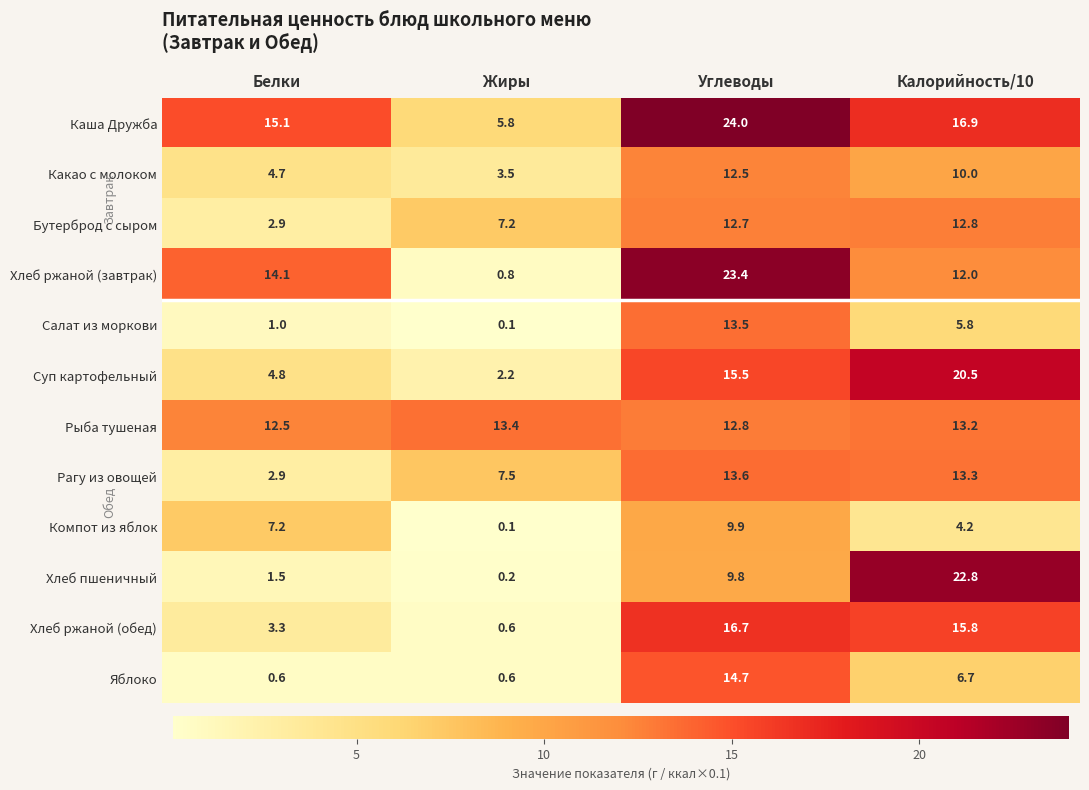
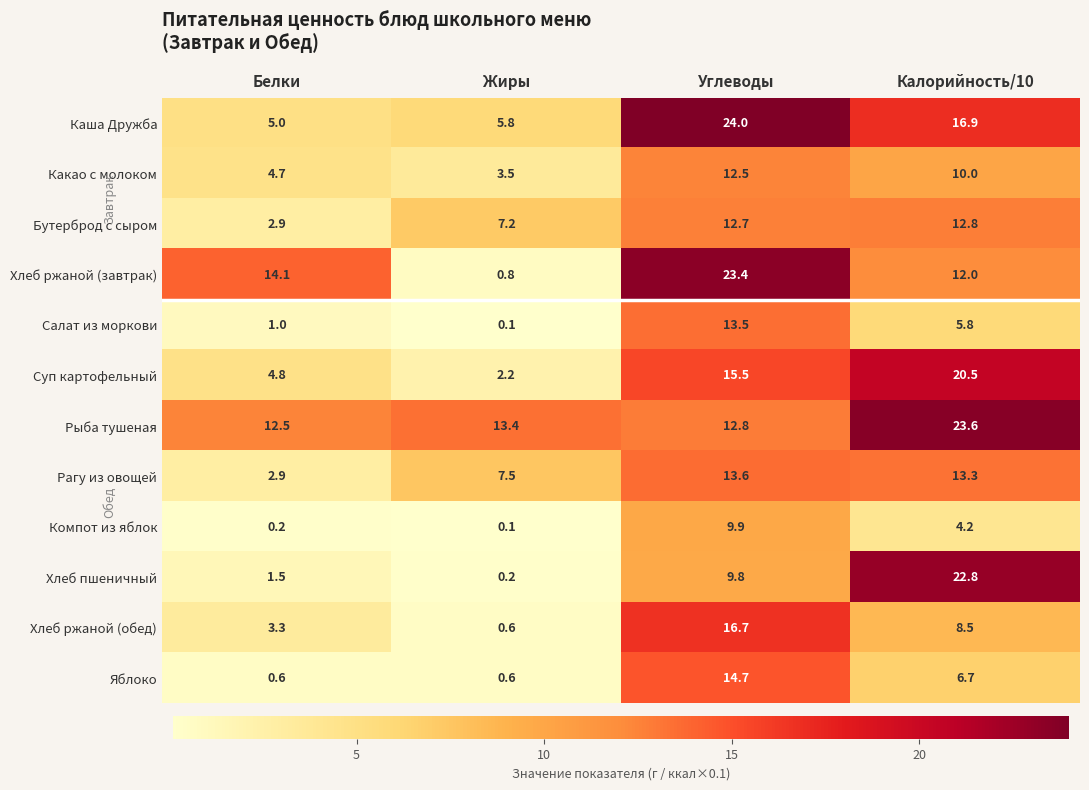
Каша Дружба, Белки: 15.1 -> 5.0
Рыба тушеная, Калорийность/10: 13.2 -> 23.6
Компот из яблок, Белки: 7.2 -> 0.2
Хлеб ржаной (обед), Калорийность/10: 15.8 -> 8.5
